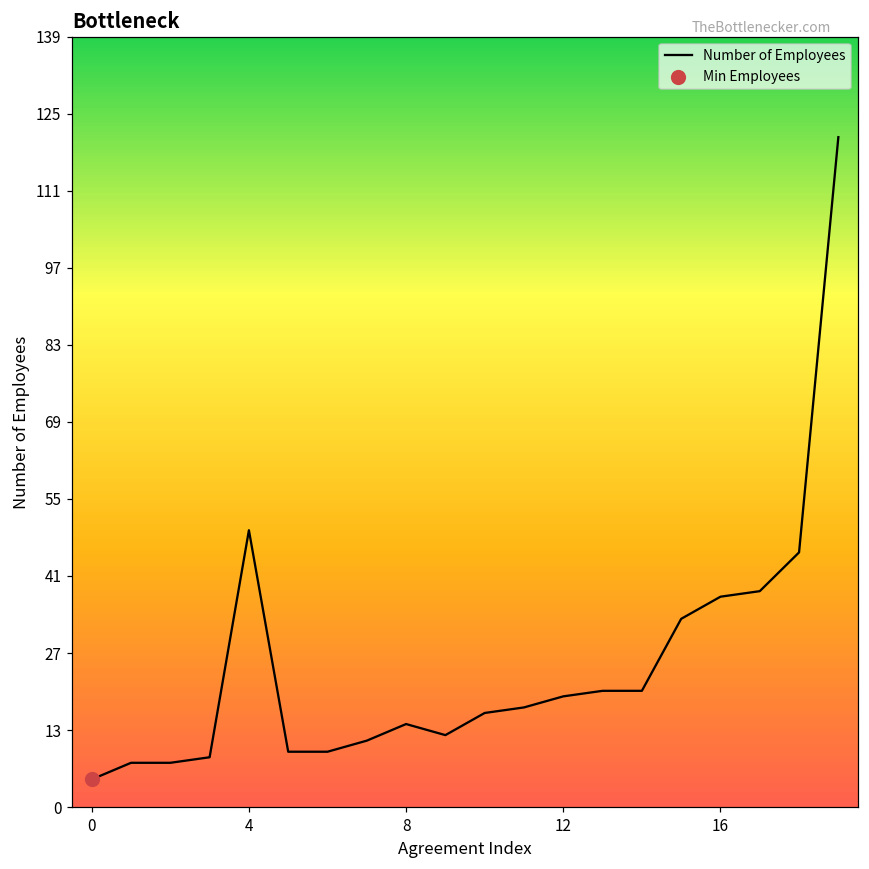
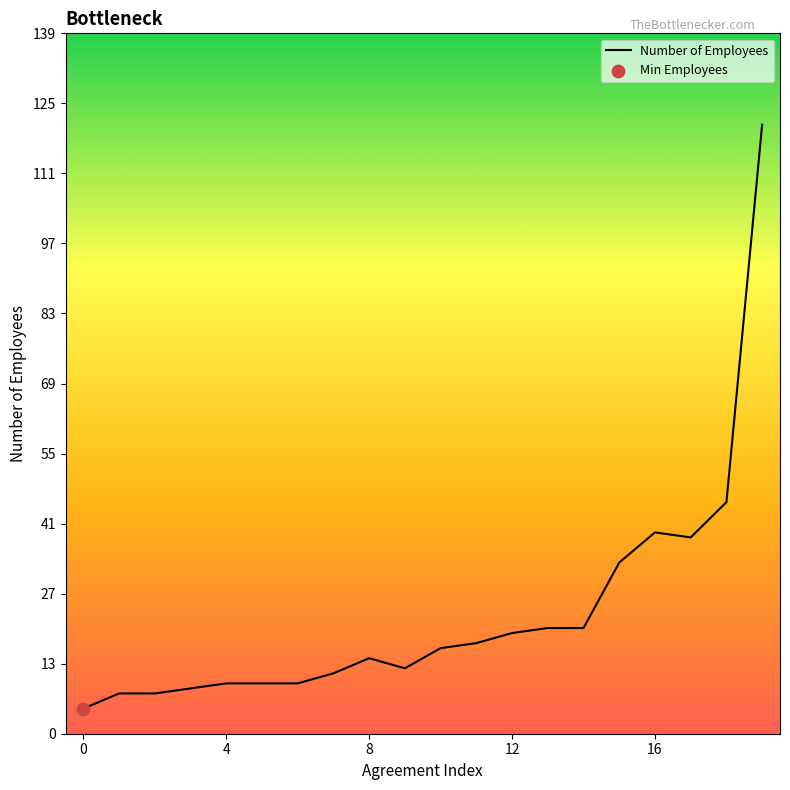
Number of Employees, 4: 50 -> 10
Number of Employees, 16: 38 -> 40
